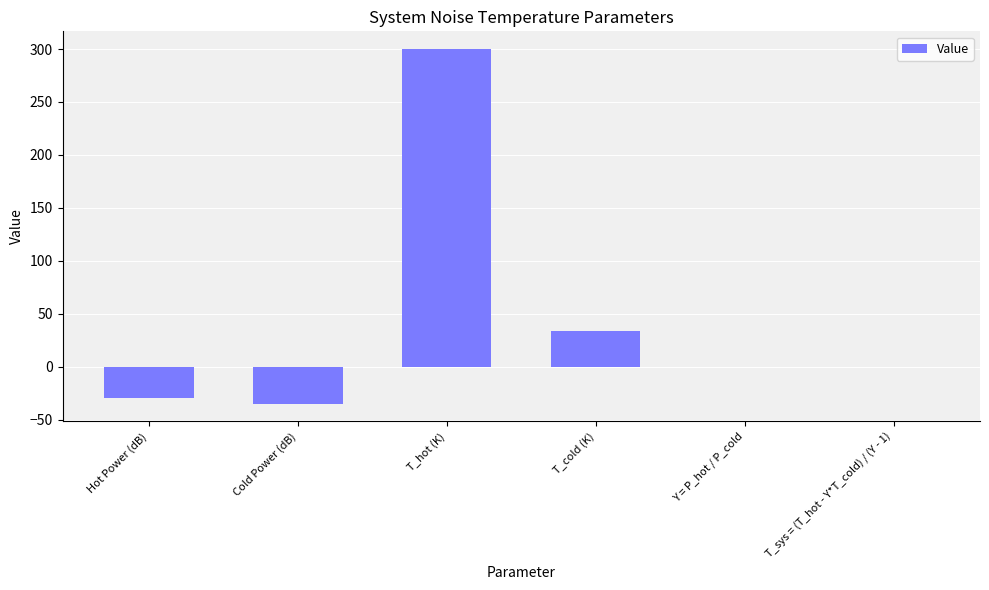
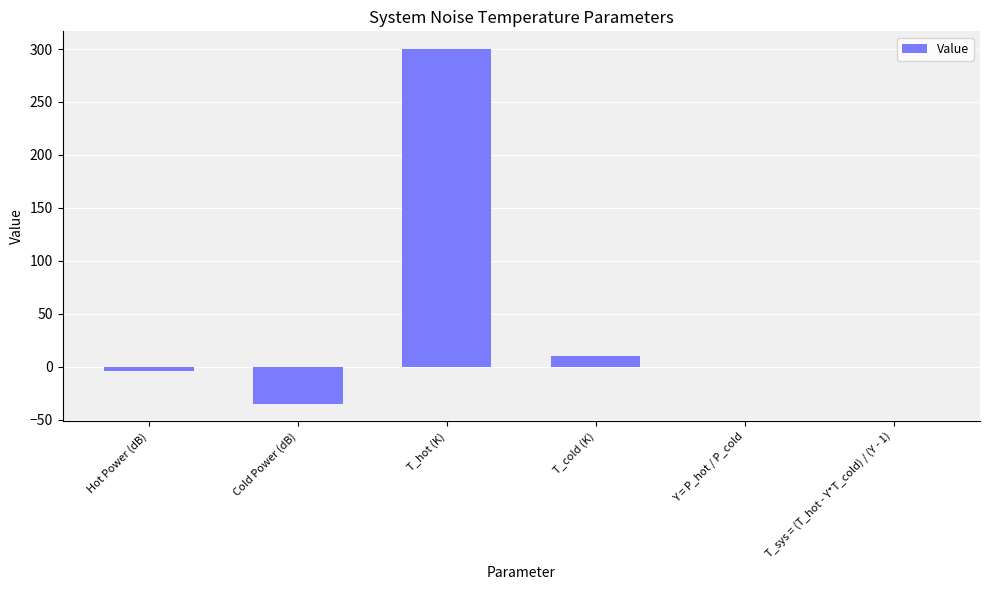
Hot Power (dB): -30 -> -4
T_cold (K): 34 -> 10
